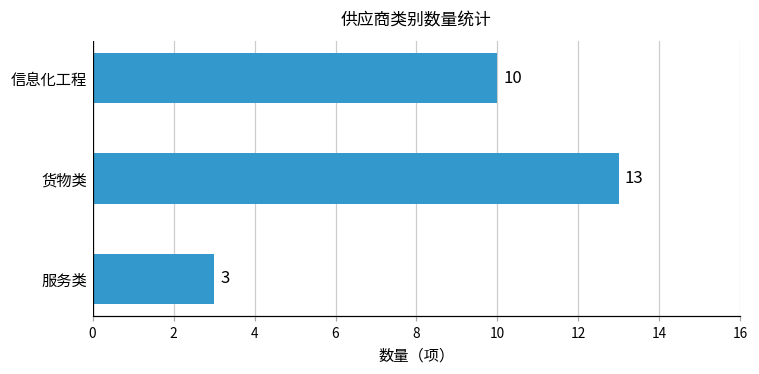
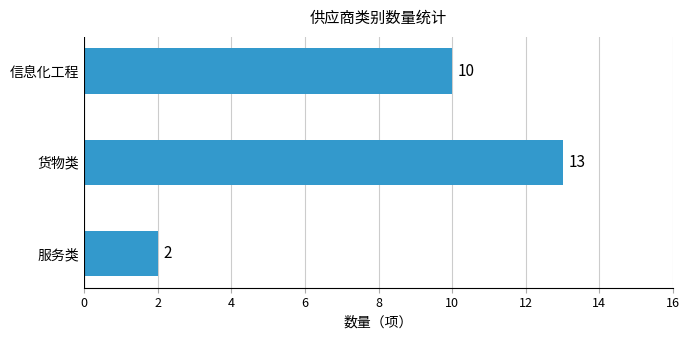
服务类: 3 -> 2
